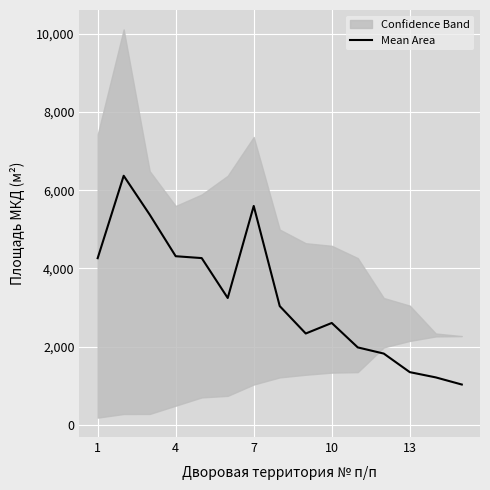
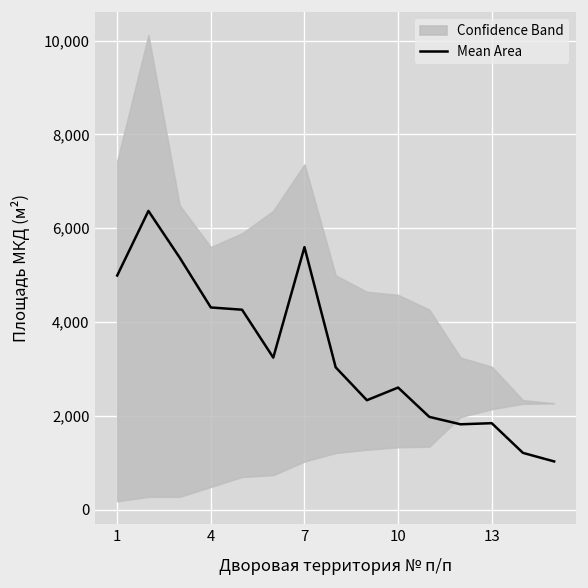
Mean Area, 1: 4,300 -> 5,000
Mean Area, 13: 1,300 -> 1,800
